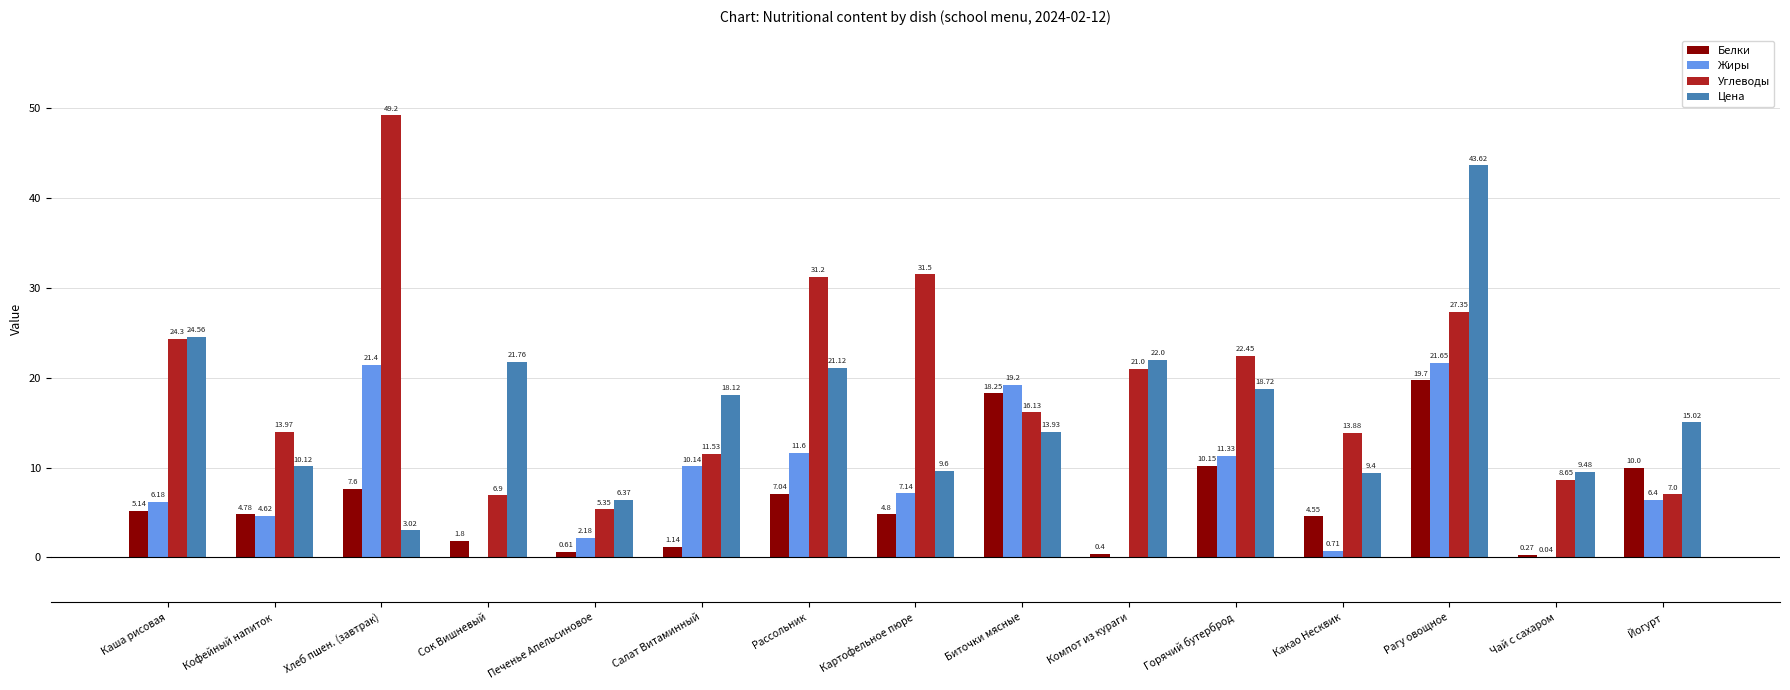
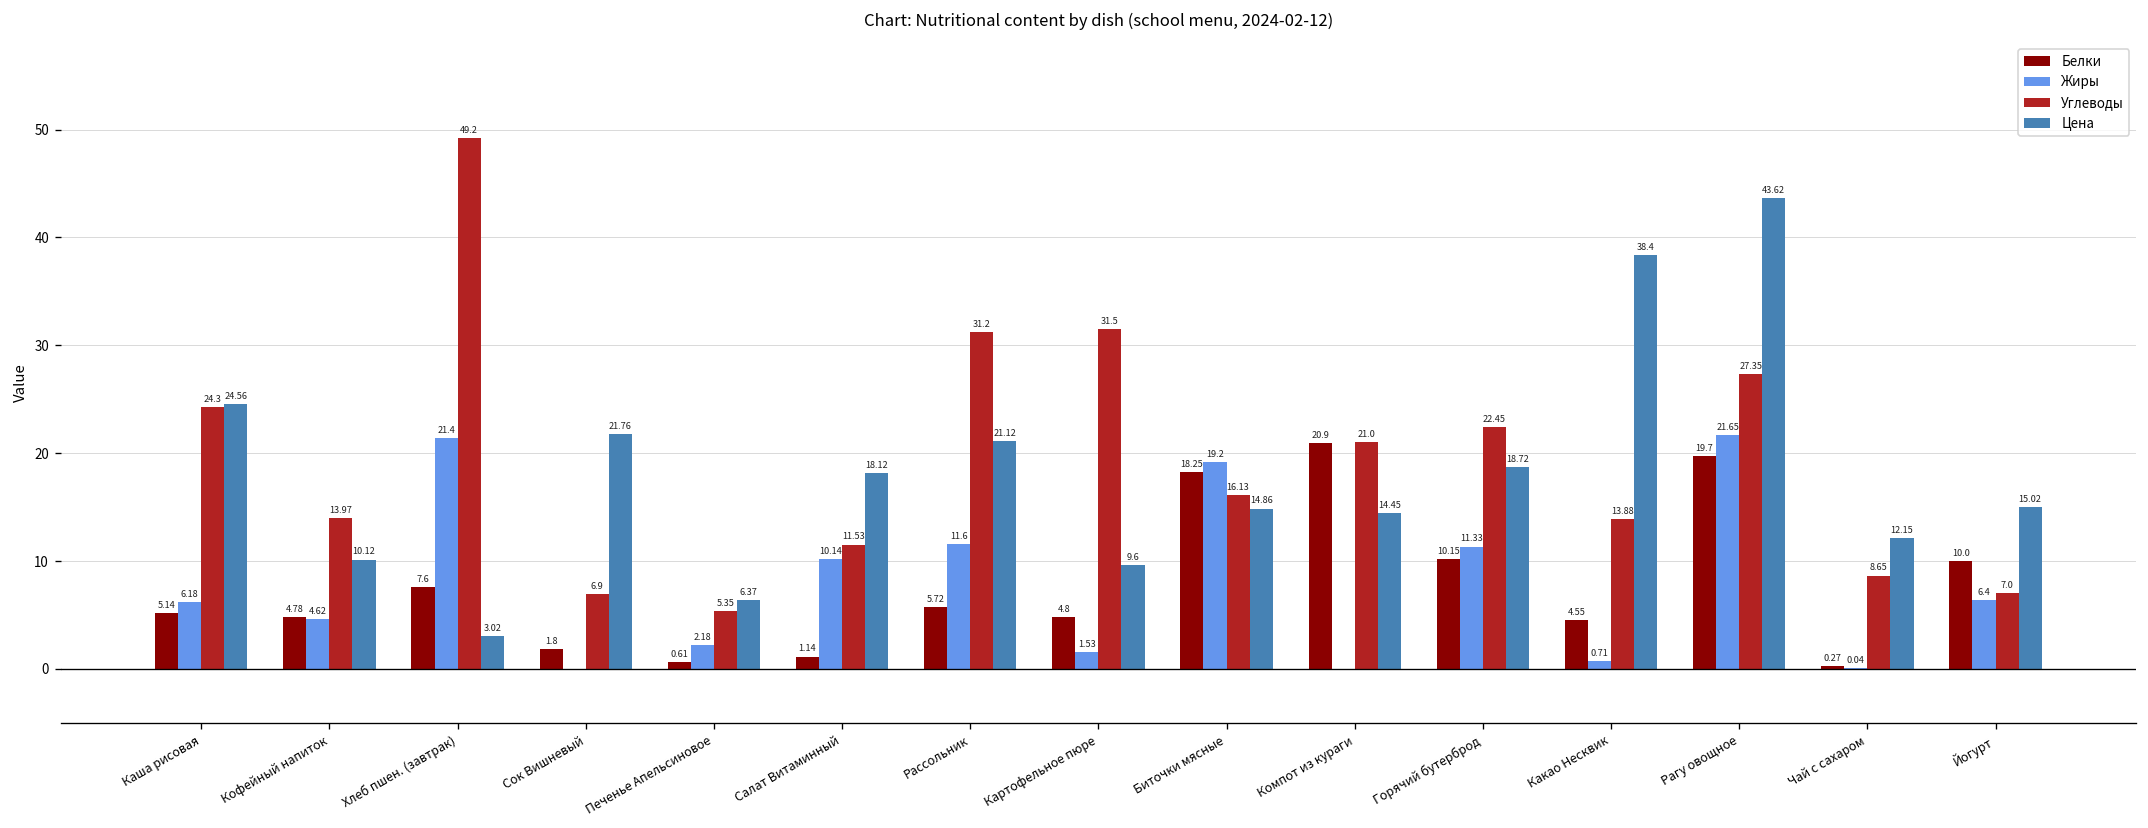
Белки, Рассольник: 7.04 -> 5.72
Жиры, Картофельное пюре: 7.14 -> 1.53
Цена, Биточки мясные: 13.93 -> 14.86
Белки, Компот из кураги: 0.4 -> 20.9
Цена, Компот из кураги: 22.0 -> 14.45
Цена, Какао Несквик: 9.4 -> 38.4
Цена, Чай с сахаром: 9.48 -> 12.15
